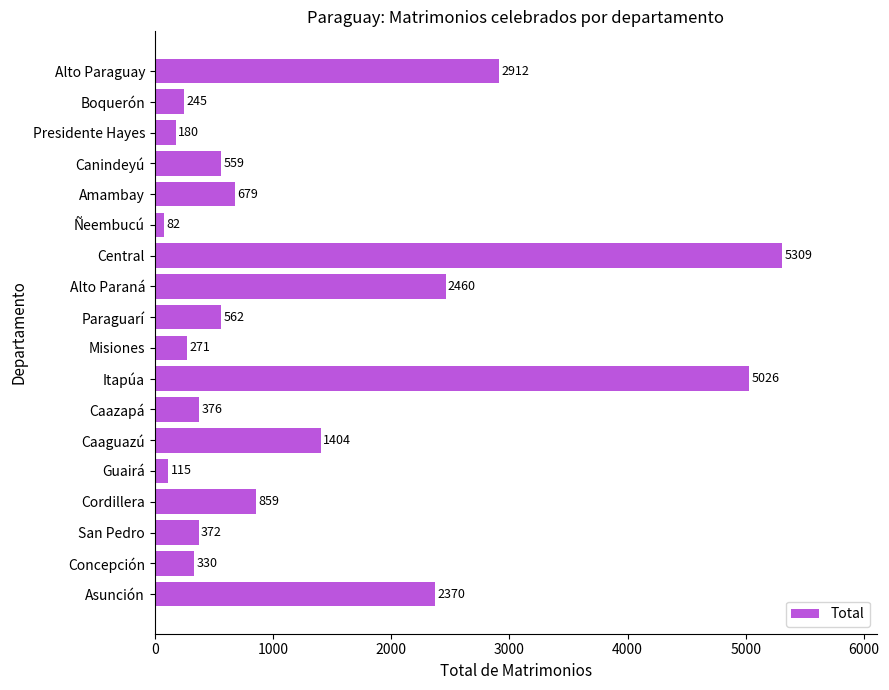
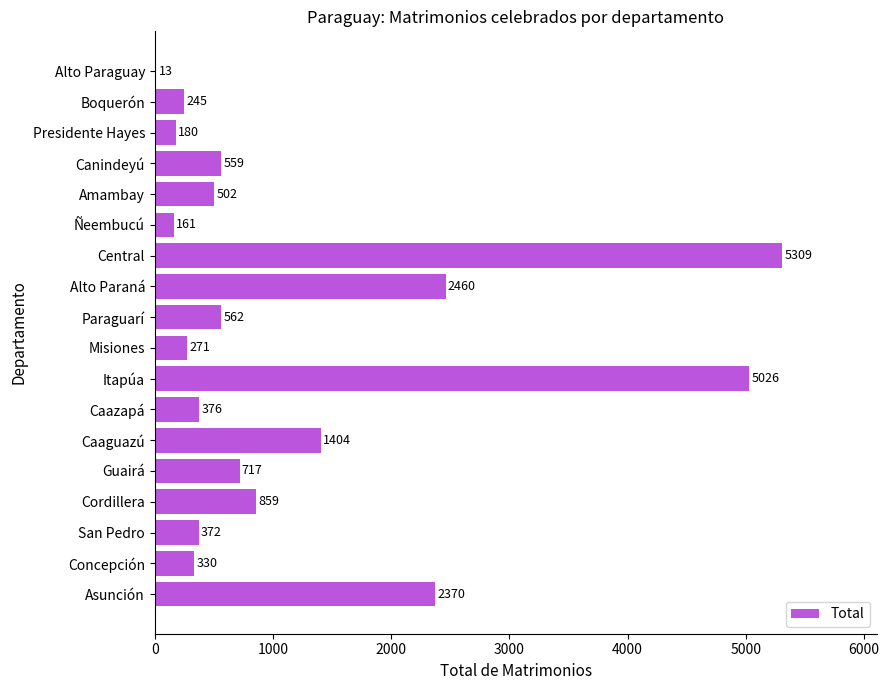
Alto Paraguay: 2912 -> 13
Amambay: 679 -> 502
Ñeembucú: 82 -> 161
Guairá: 115 -> 717
